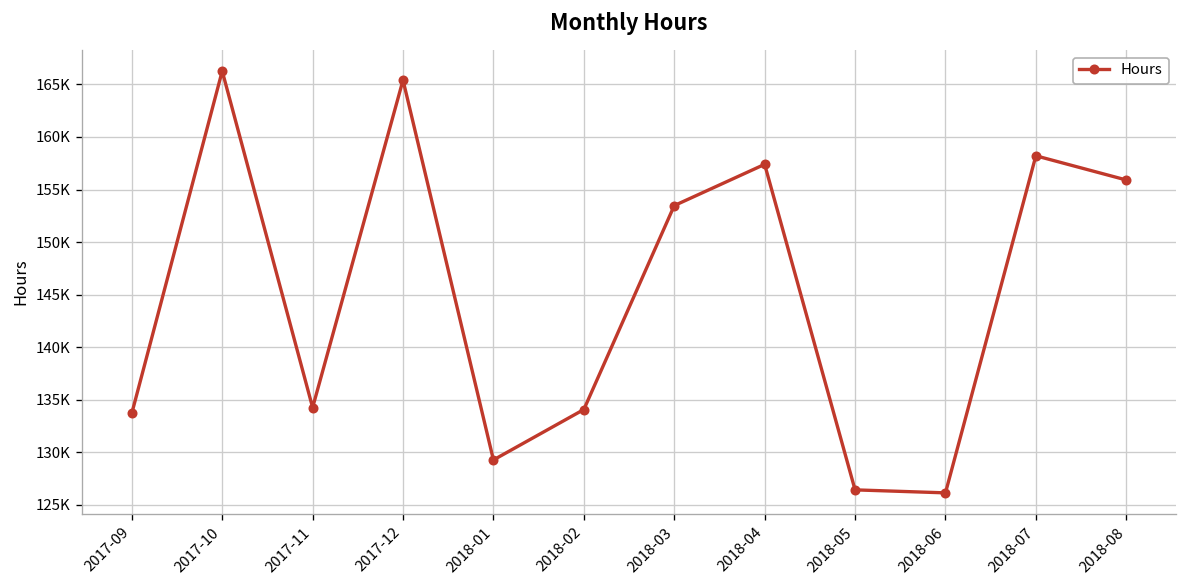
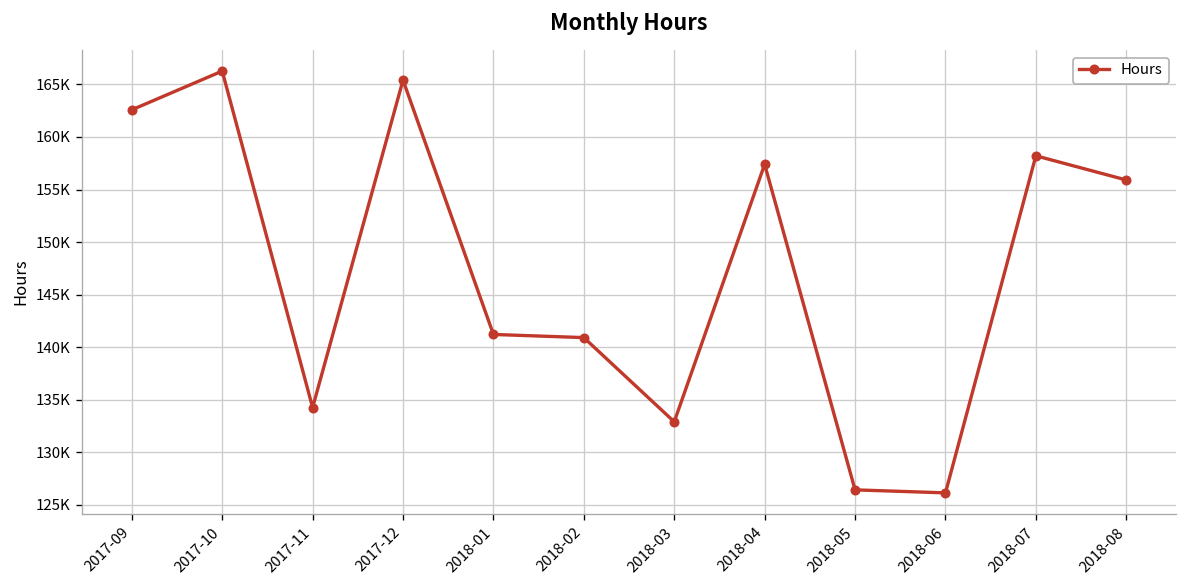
2017-09: 134000 -> 163000
2018-01: 129000 -> 141000
2018-02: 134000 -> 141000
2018-03: 153000 -> 133000
